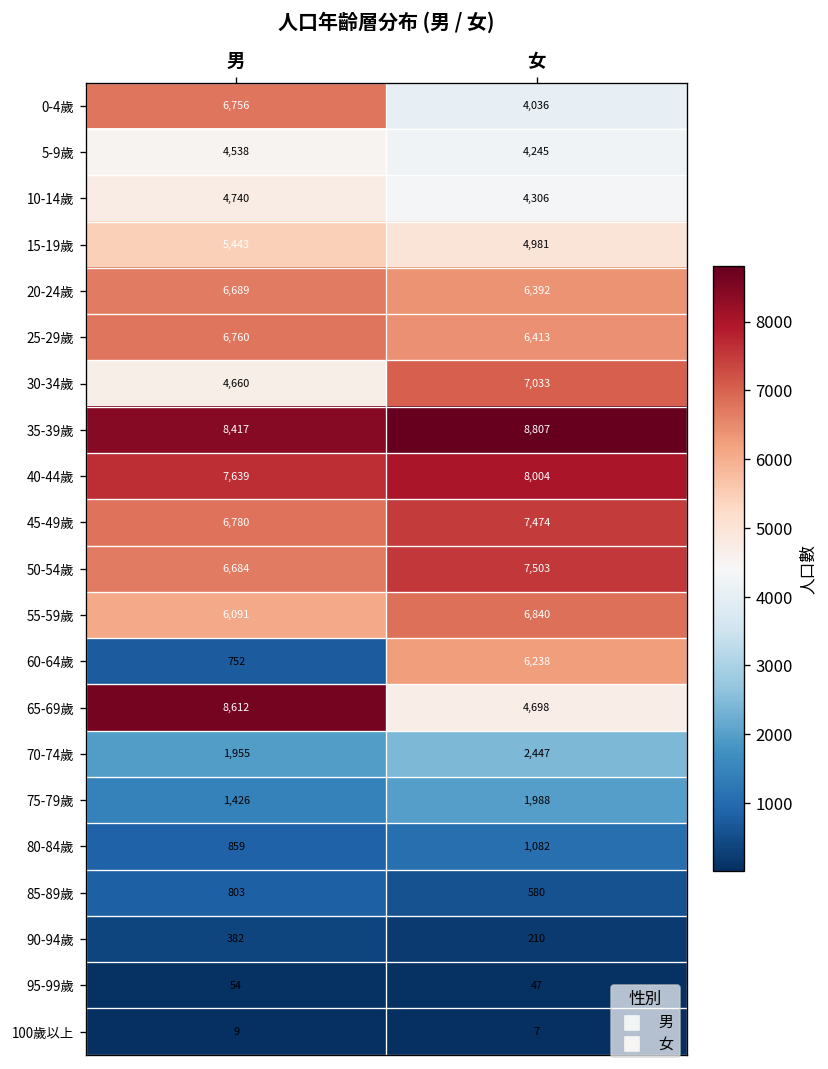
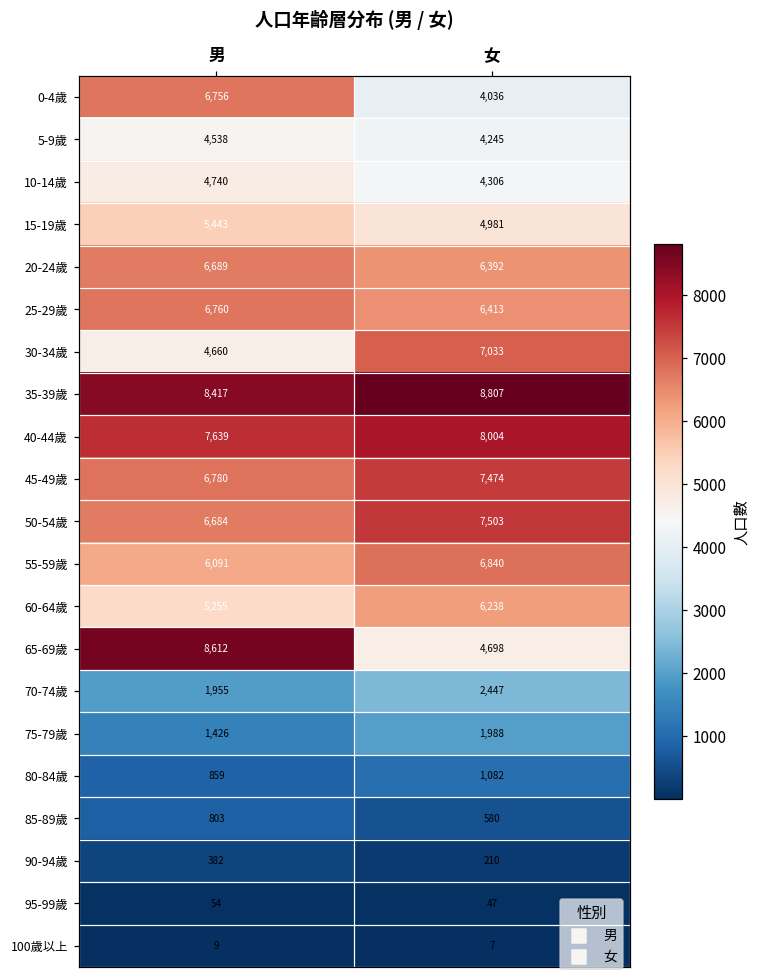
60-64歲, 男: 752 -> 5,255
